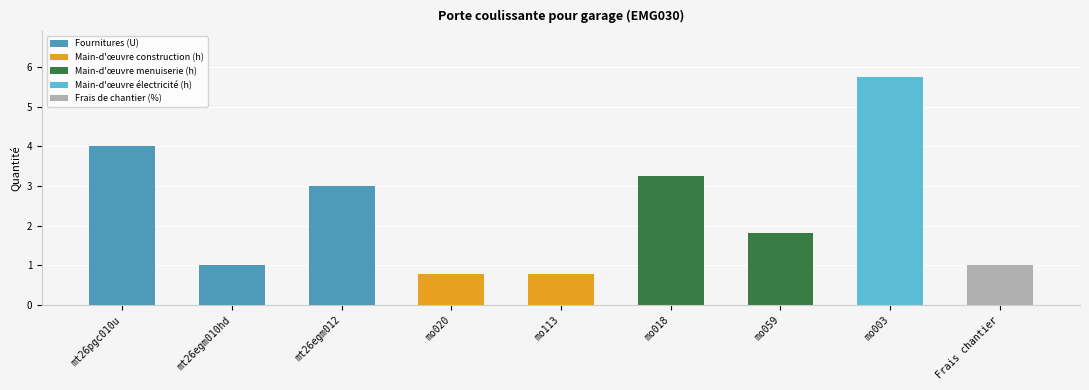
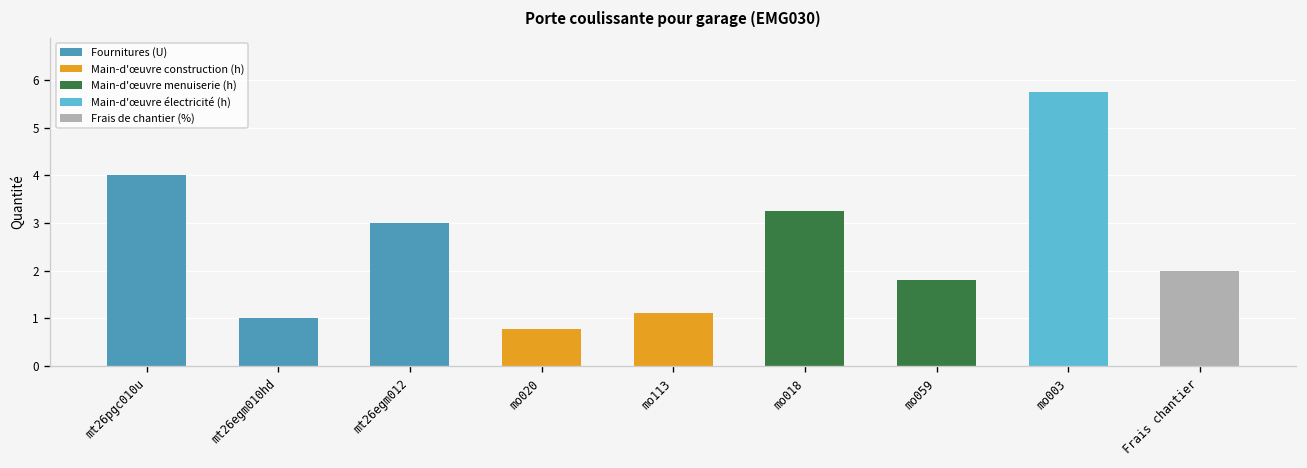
mo113: 0.8 -> 1.1
Frais chantier: 1 -> 2
